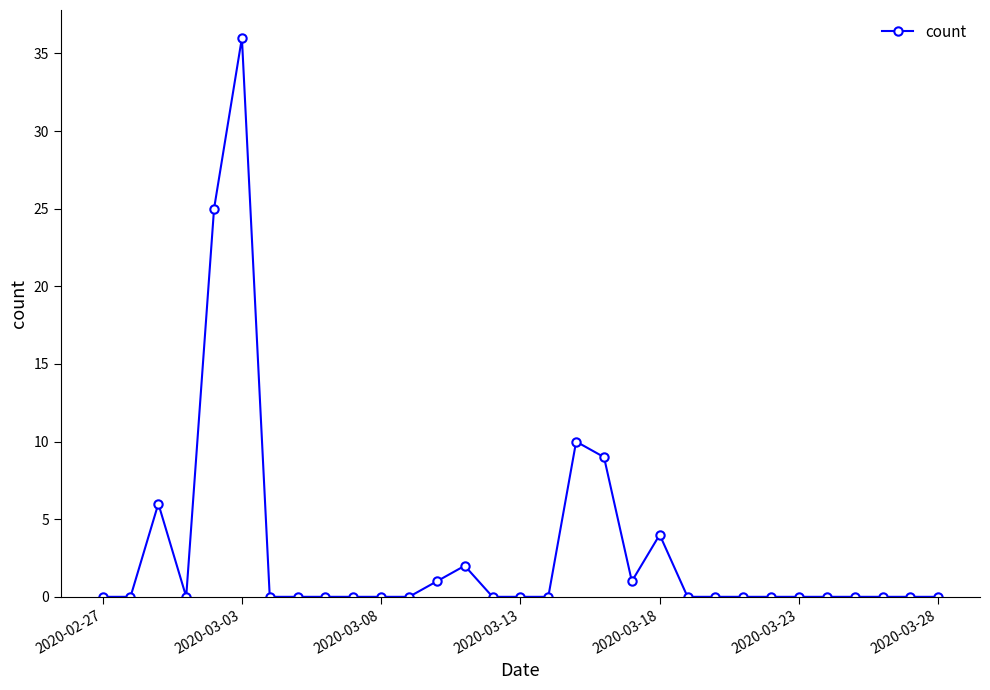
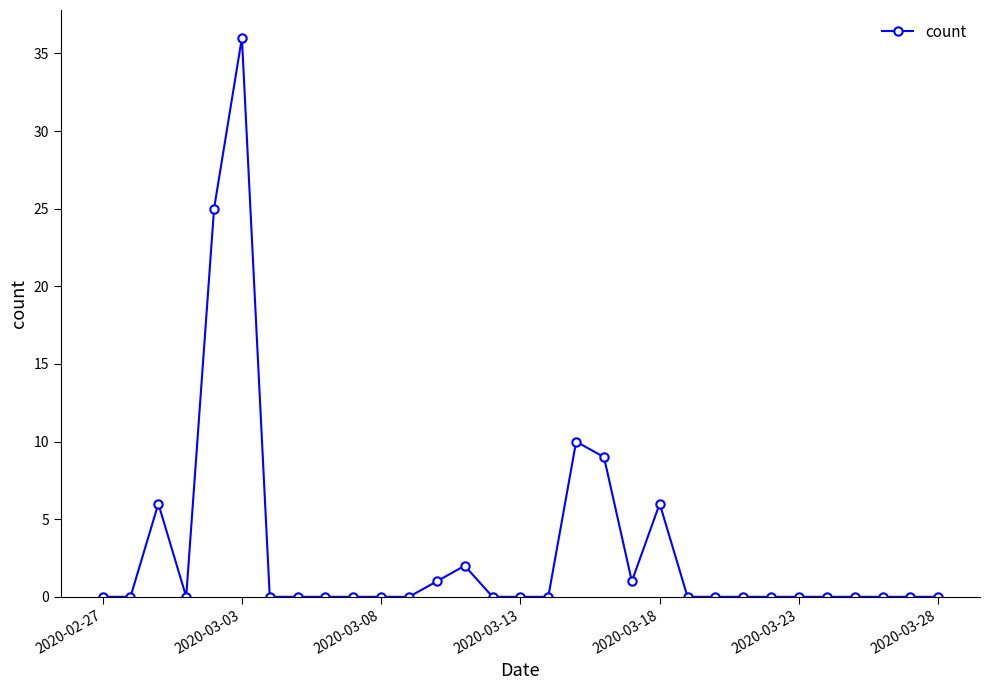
2020-03-18: 4 -> 6
